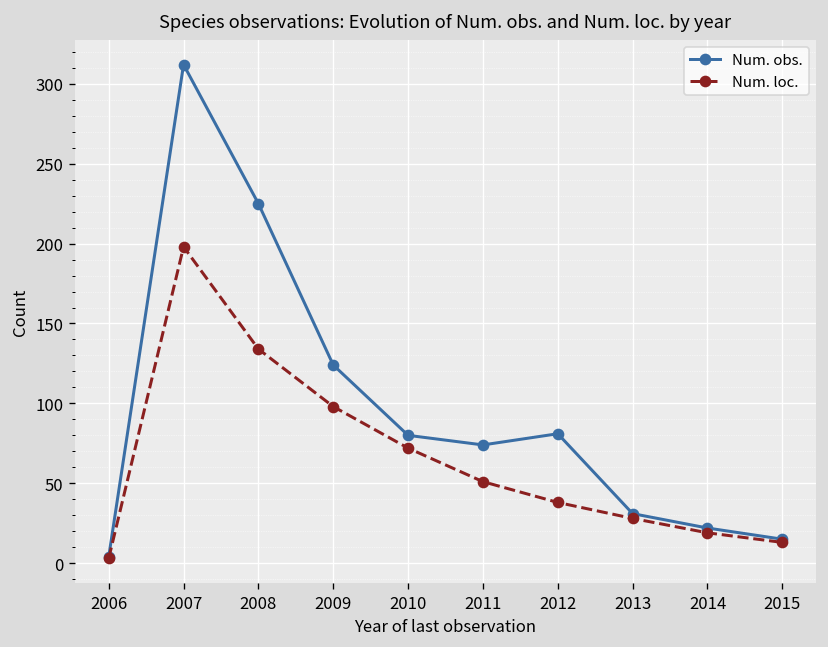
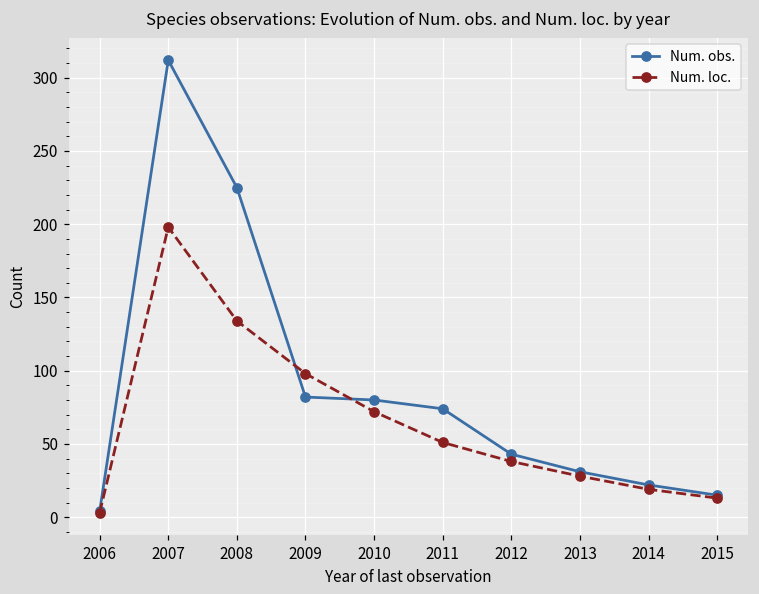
Num. obs., 2009: 124 -> 82
Num. obs., 2012: 81 -> 43
